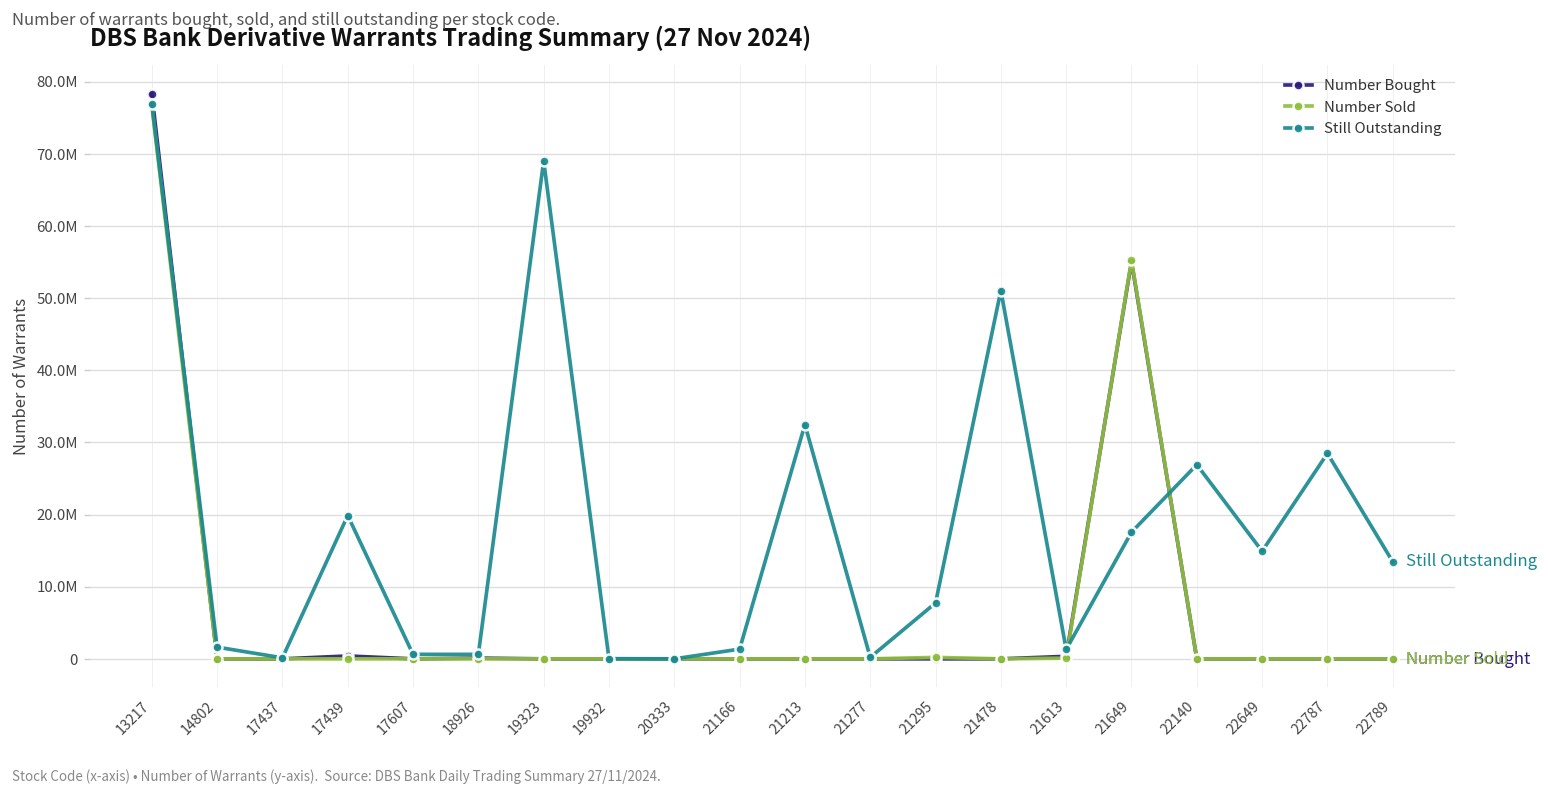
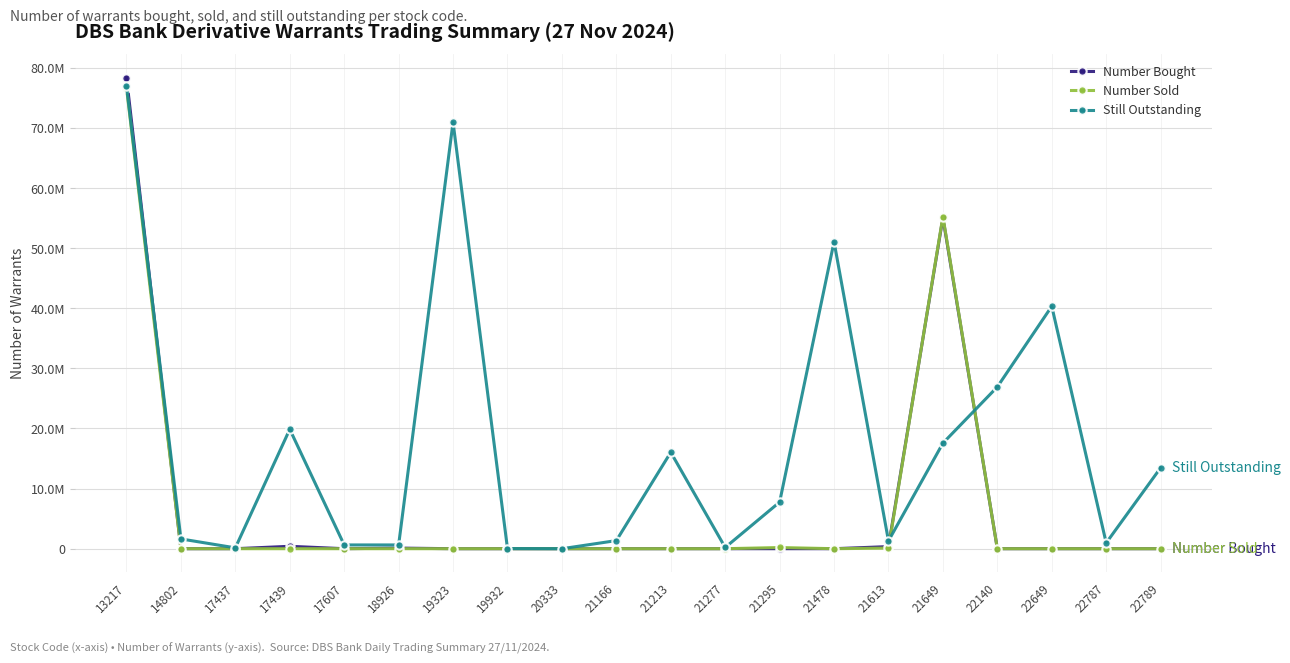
Still Outstanding, 19323: 69000000 -> 71000000
Still Outstanding, 21213: 32000000 -> 16000000
Still Outstanding, 22649: 15000000 -> 40000000
Still Outstanding, 22787: 28000000 -> 1000000
